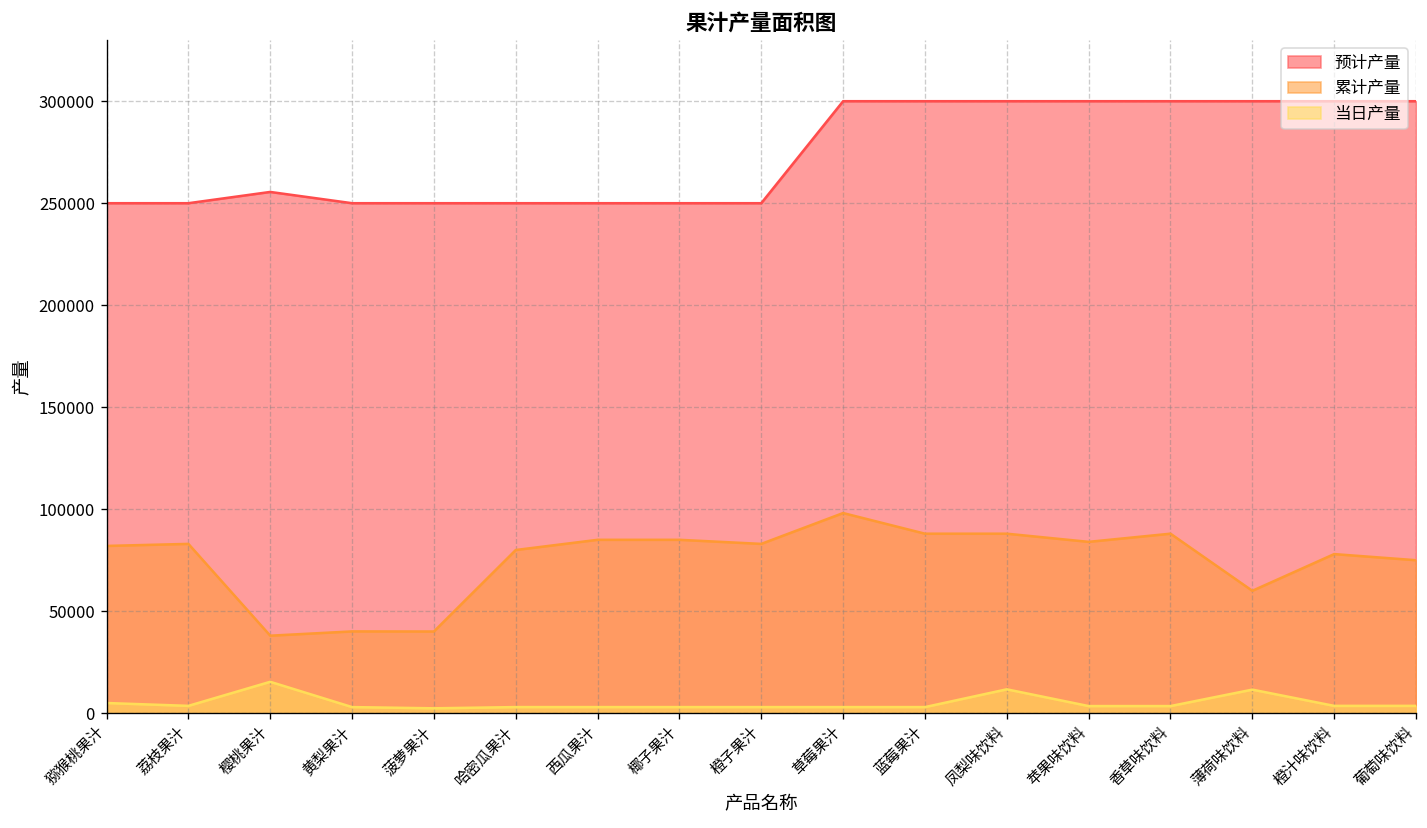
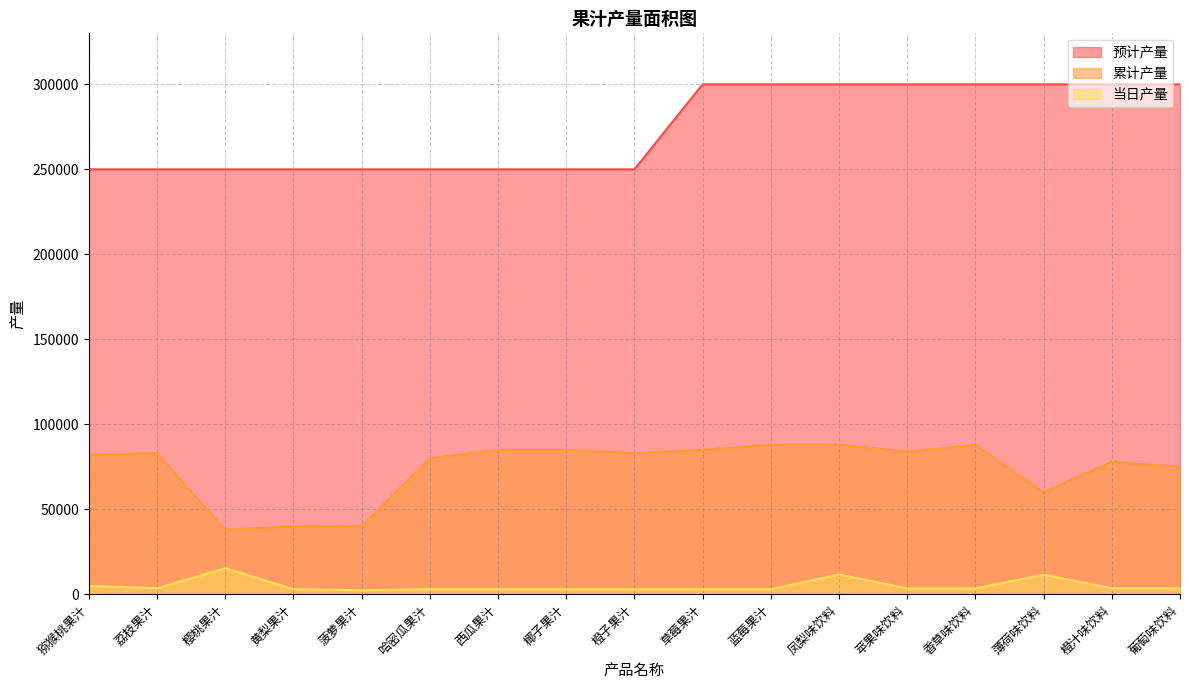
预计产量, 樱桃果汁: 256000 -> 250000
累计产量, 草莓果汁: 98000 -> 85000
